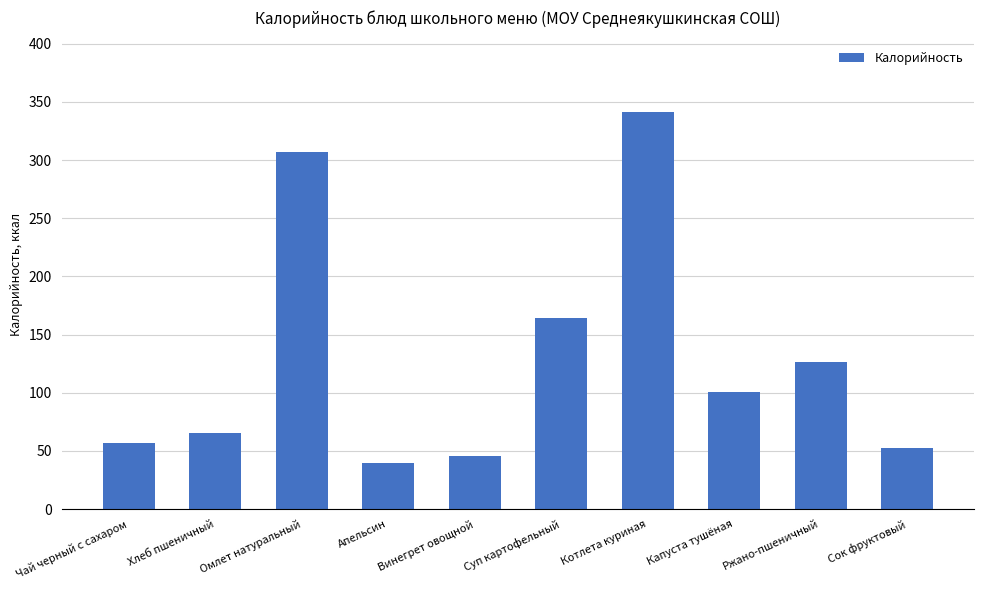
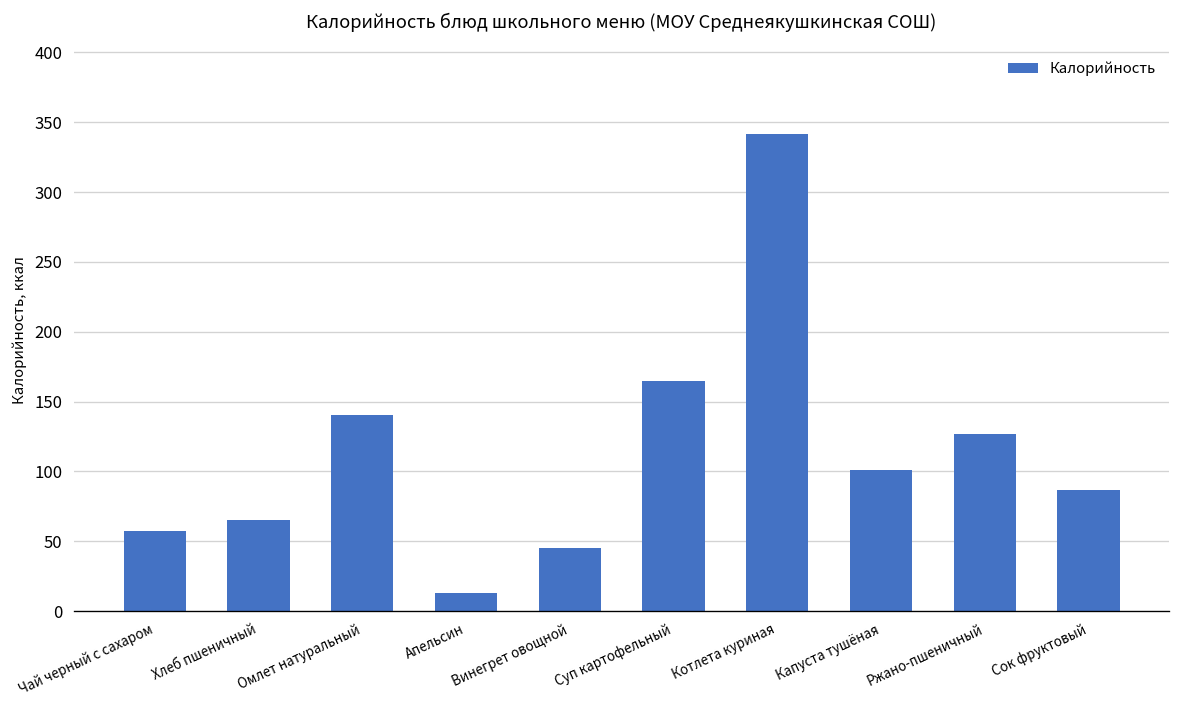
Омлет натуральный: 307 -> 140
Апельсин: 40 -> 13
Сок фруктовый: 53 -> 86
